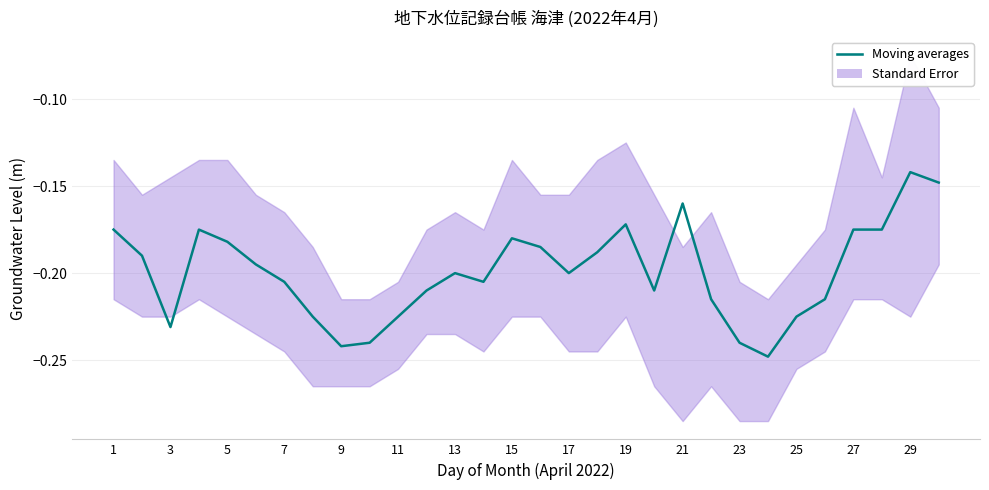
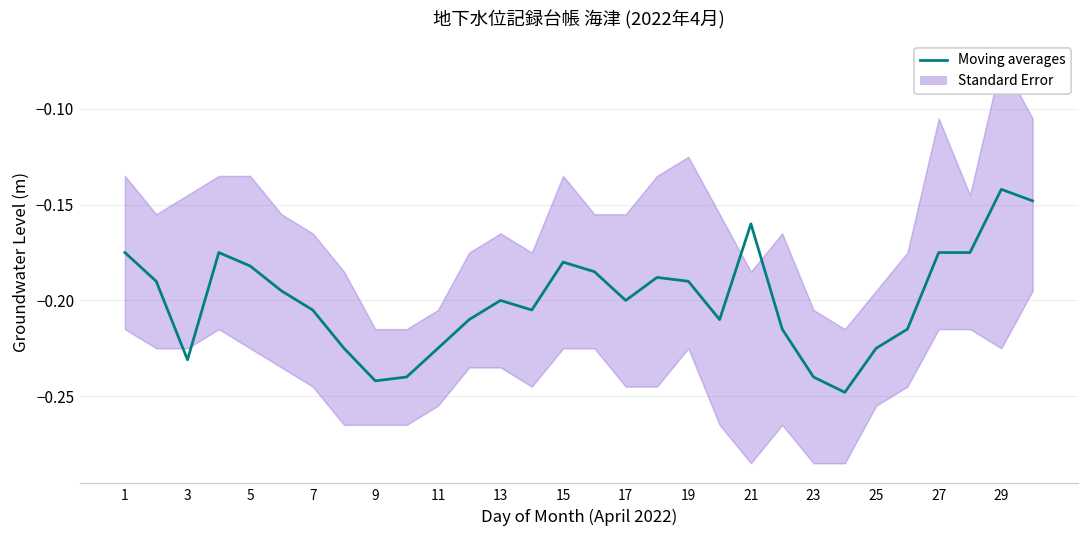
Moving averages, 19: -0.172 -> -0.190
